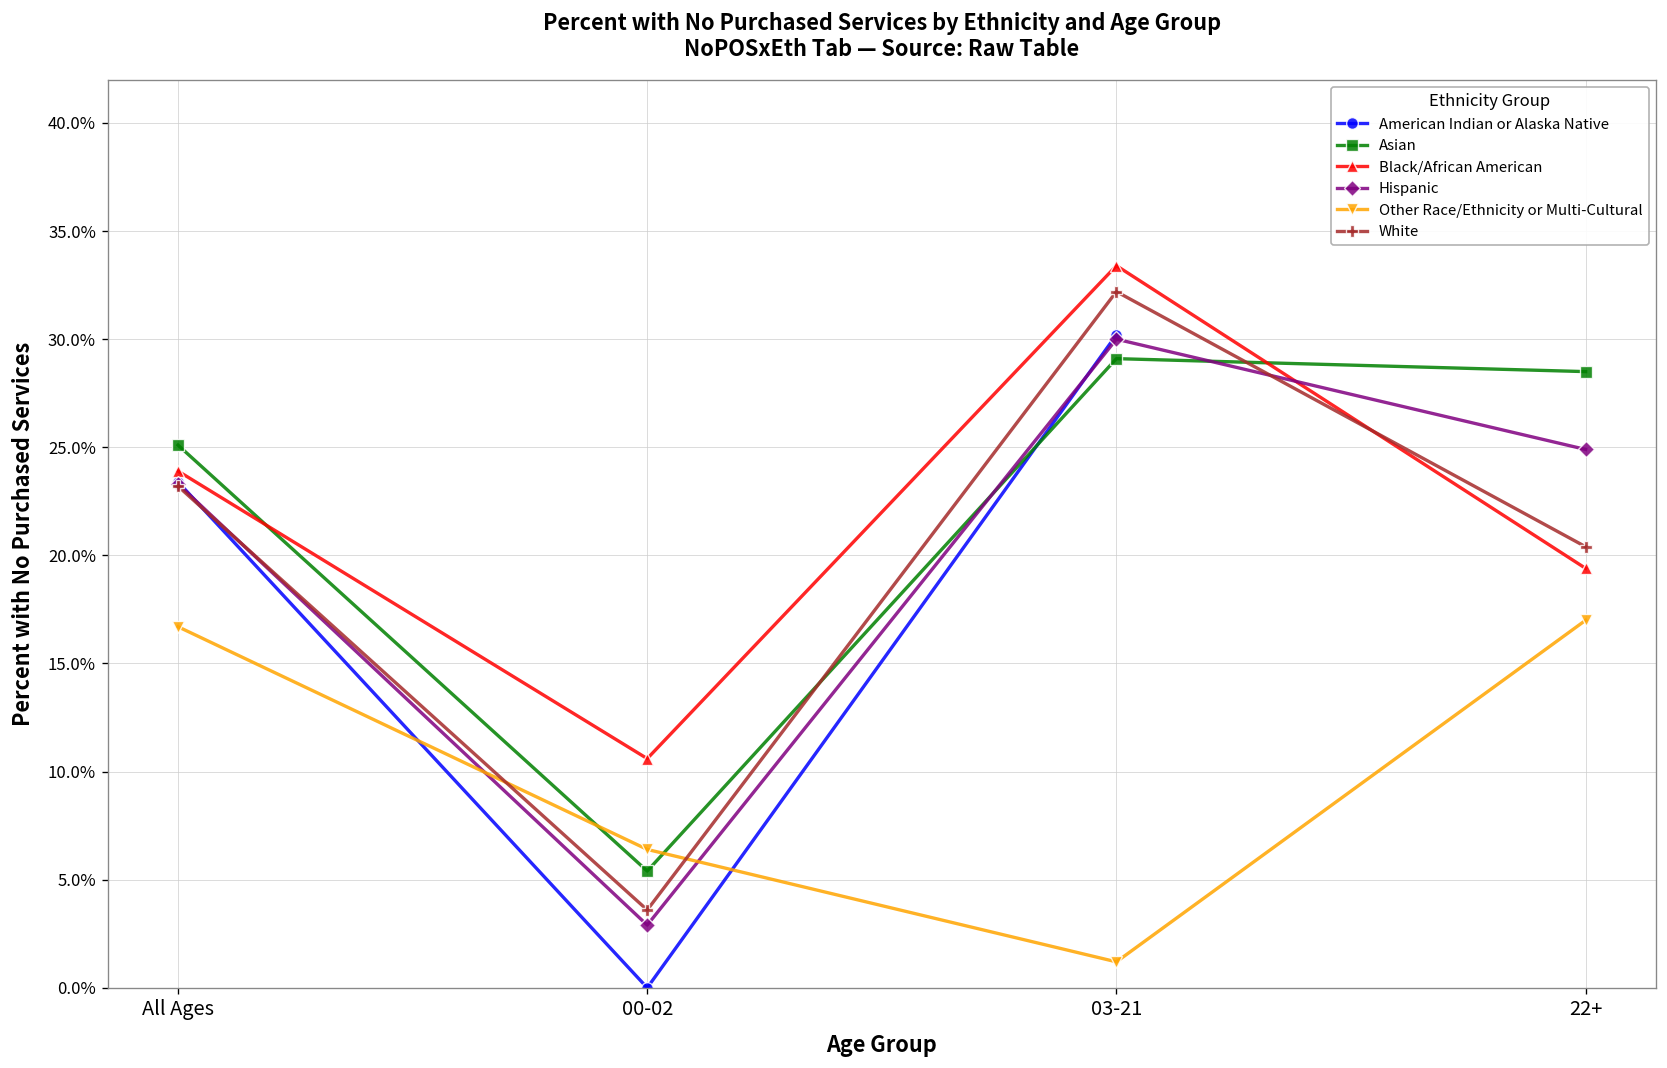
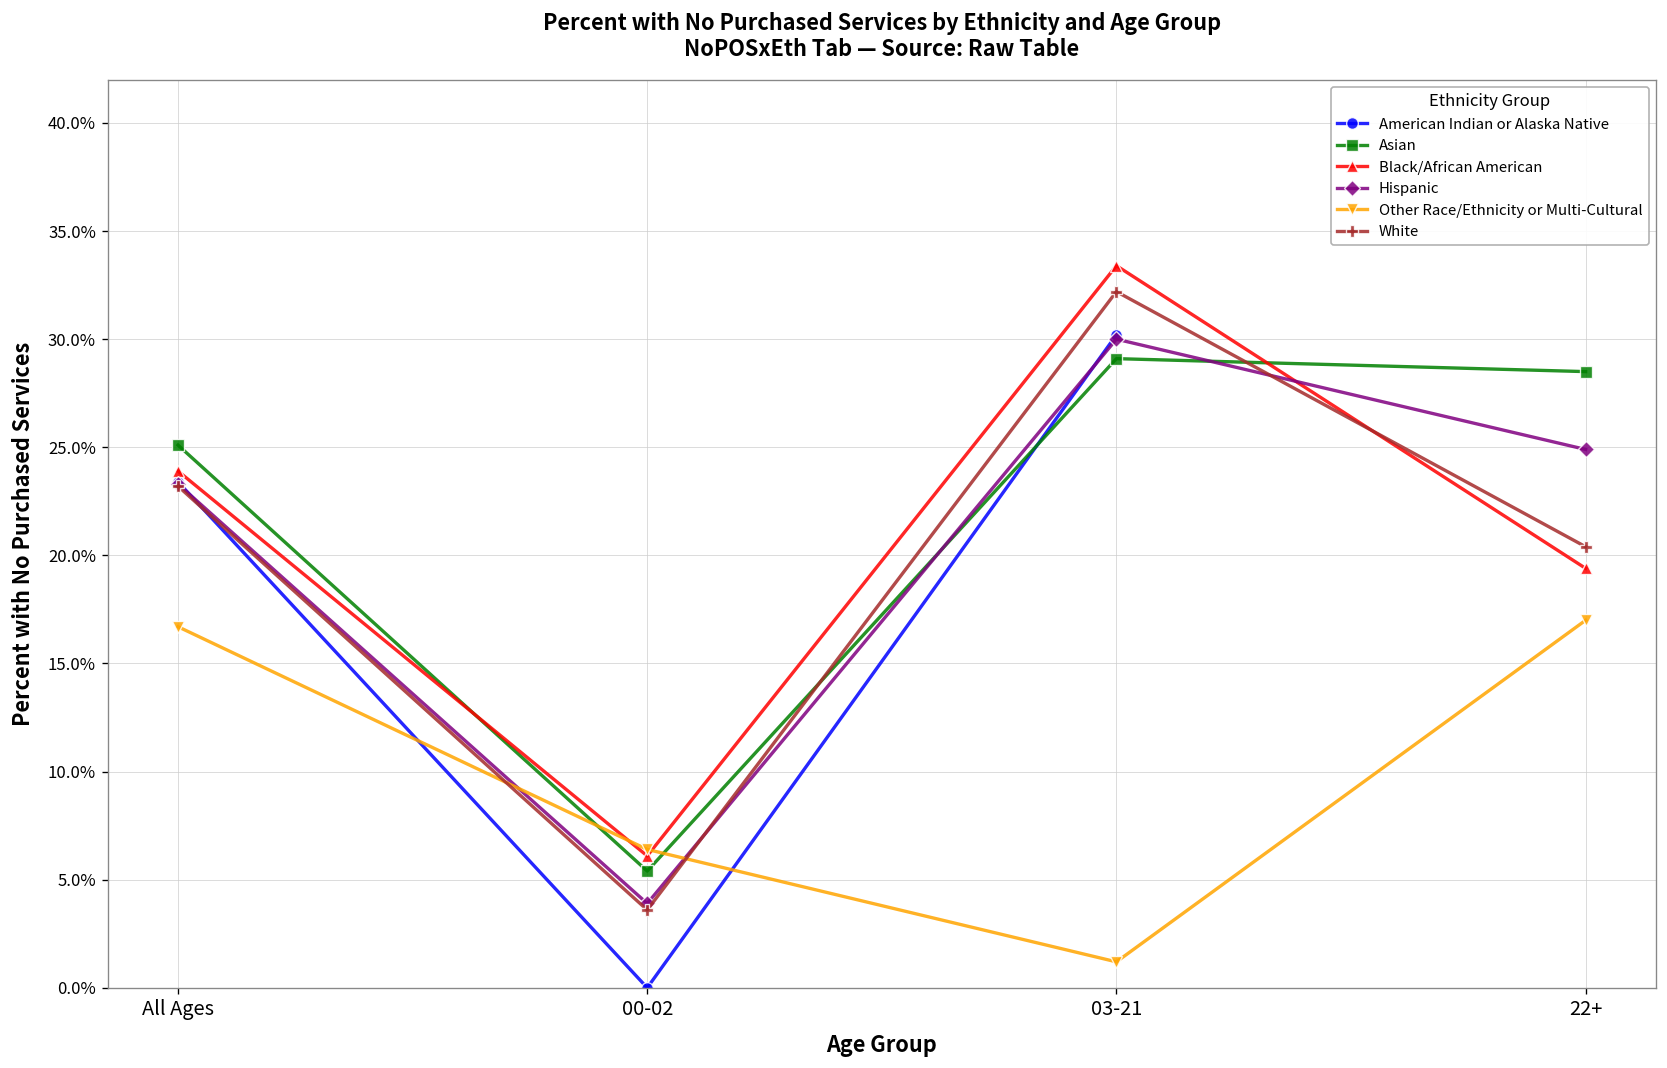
Black/African American, 00-02: 10.6% -> 6.1%
Hispanic, 00-02: 2.9% -> 3.9%
